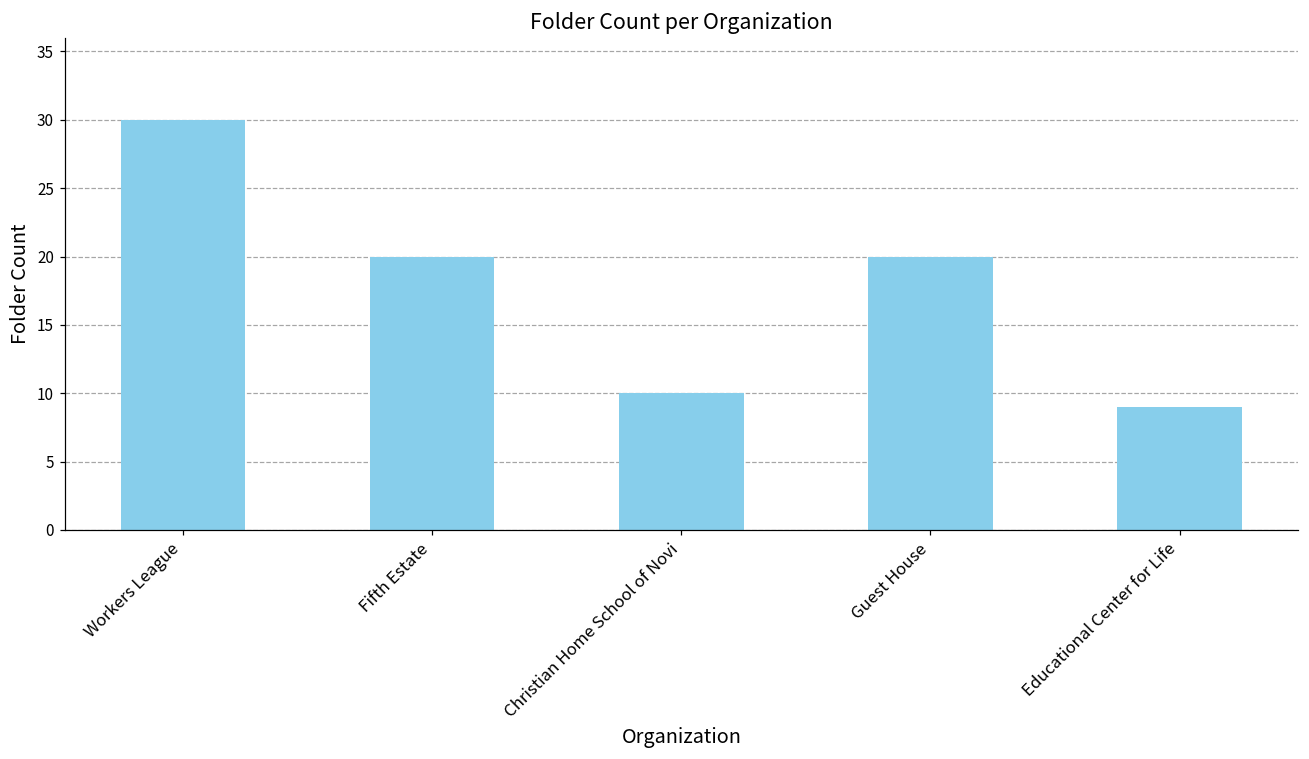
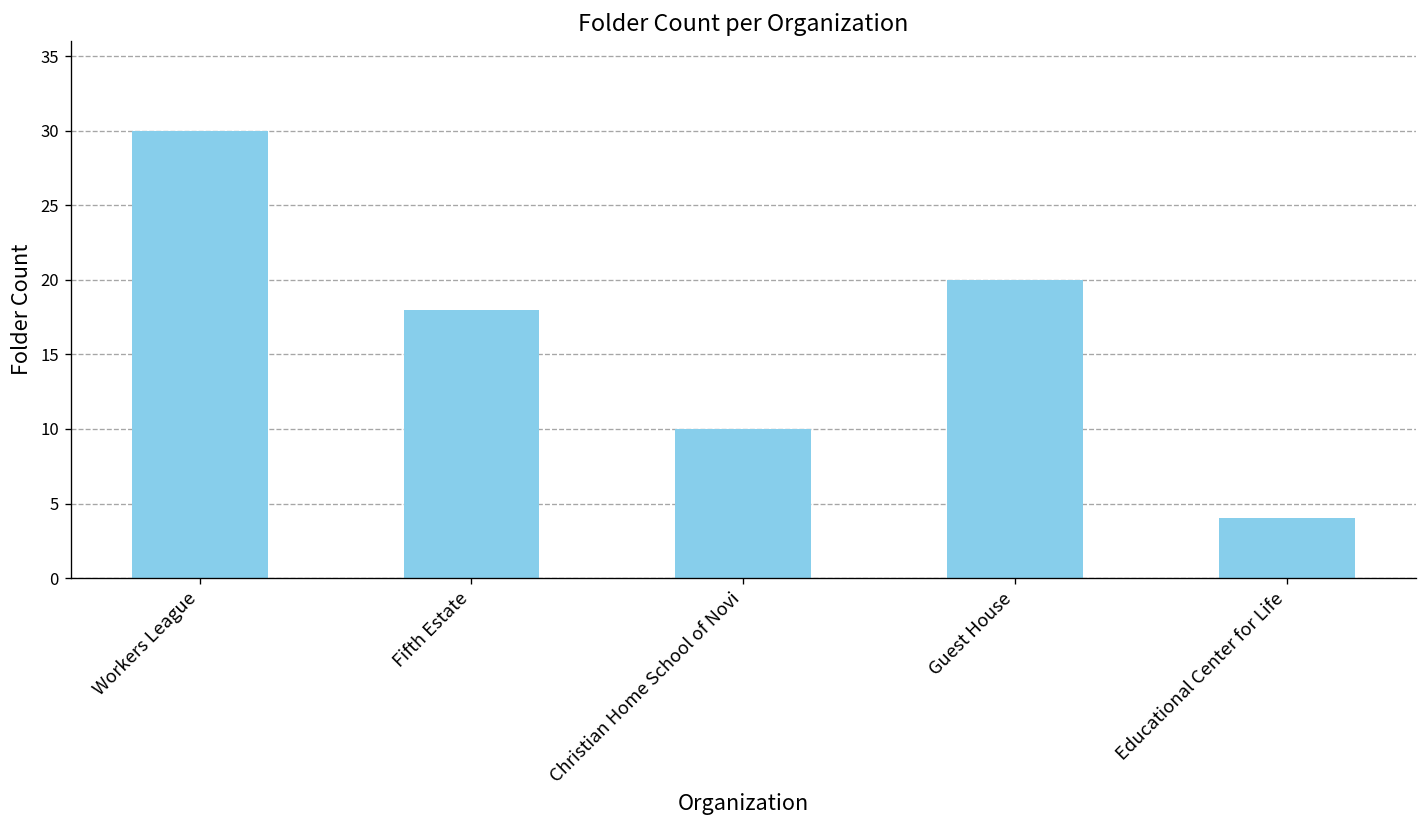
Fifth Estate: 20 -> 18
Educational Center for Life: 9 -> 4
